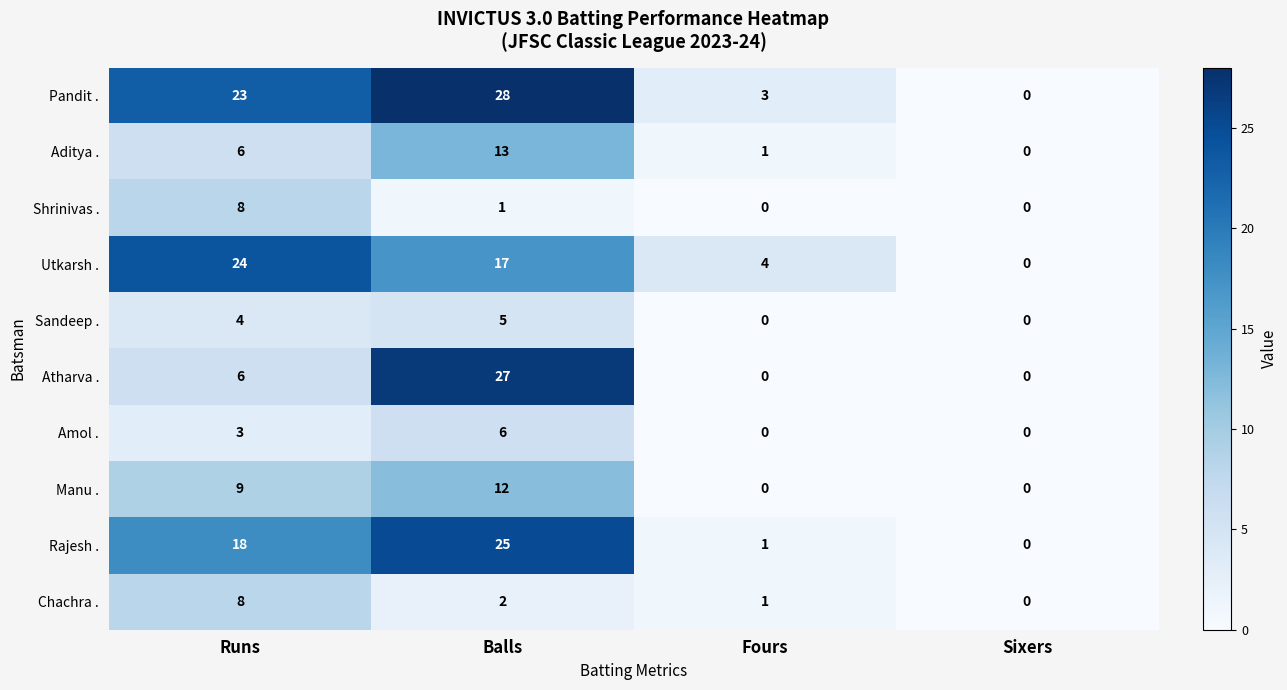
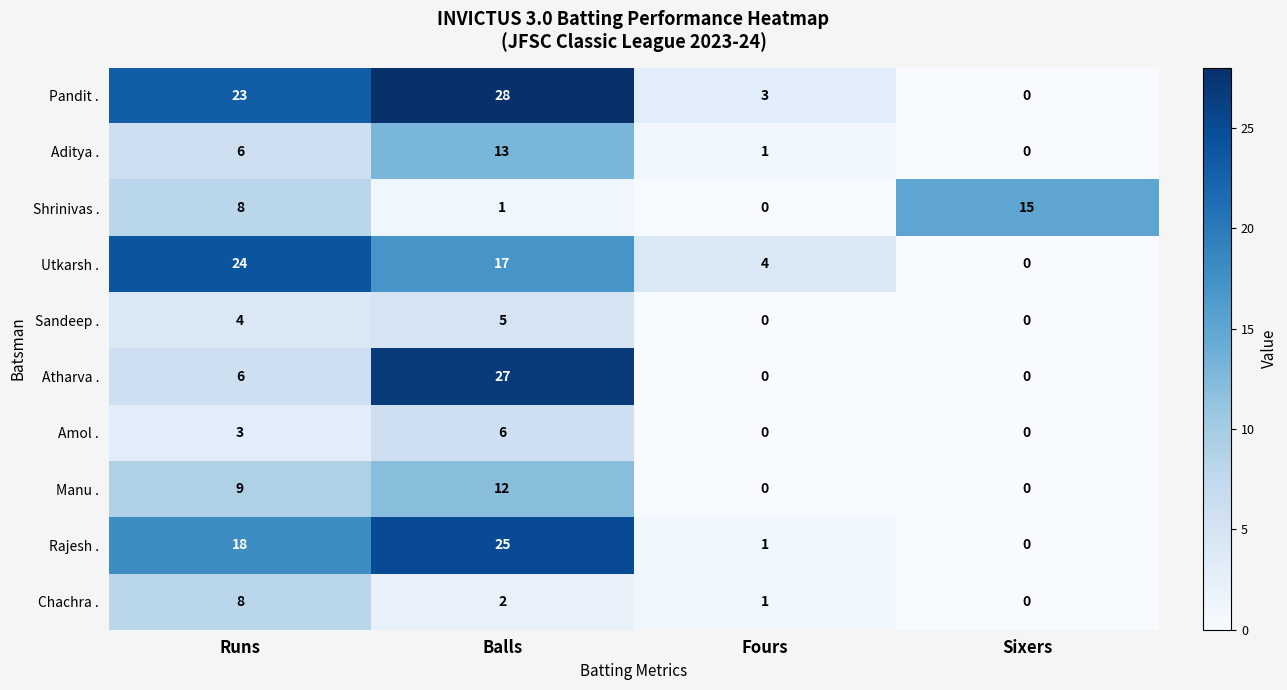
Shrinivas ., Sixers: 0 -> 15
